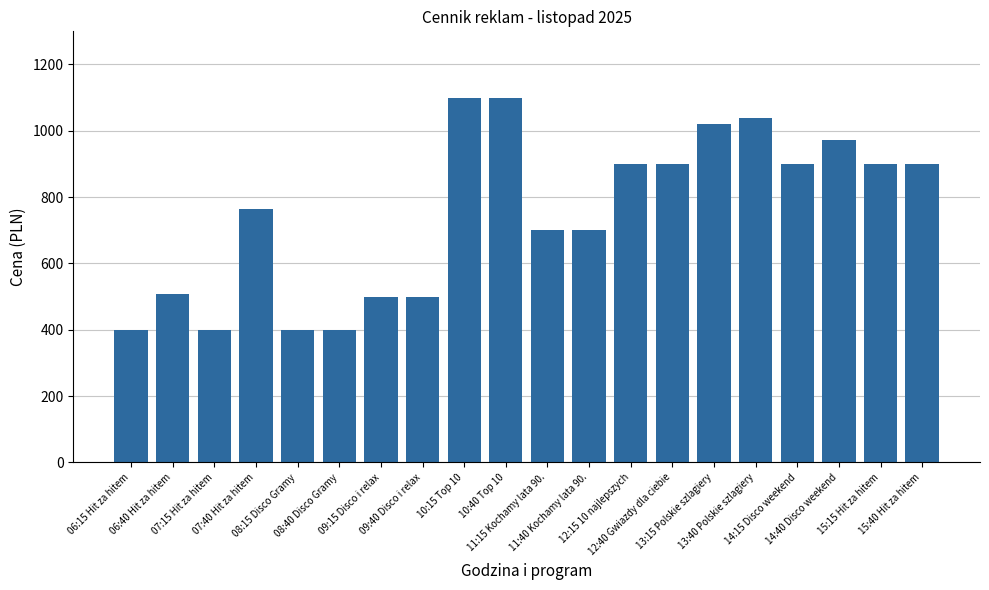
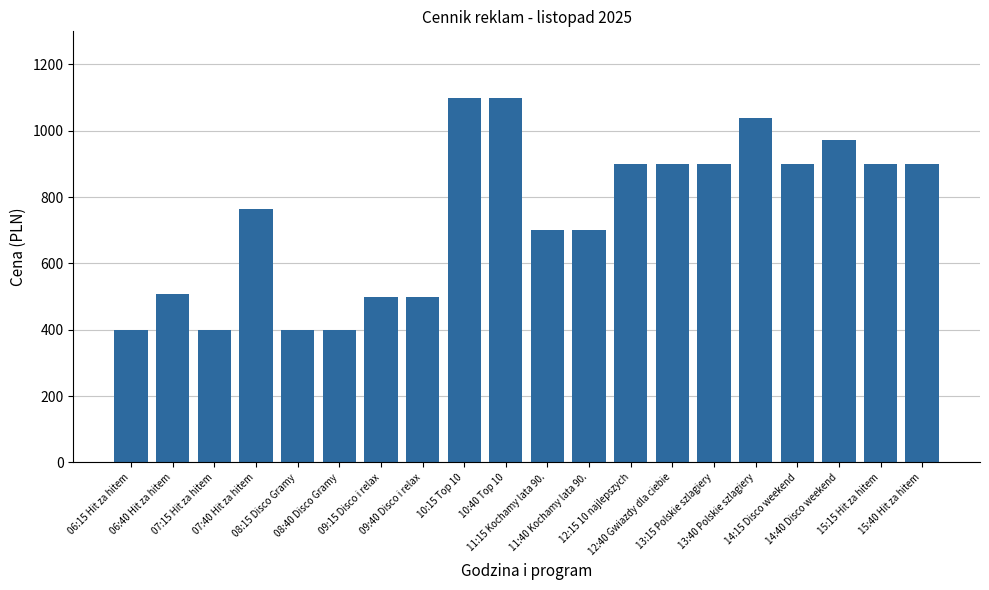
13:15 Polskie szlagiery: 1020 -> 900
